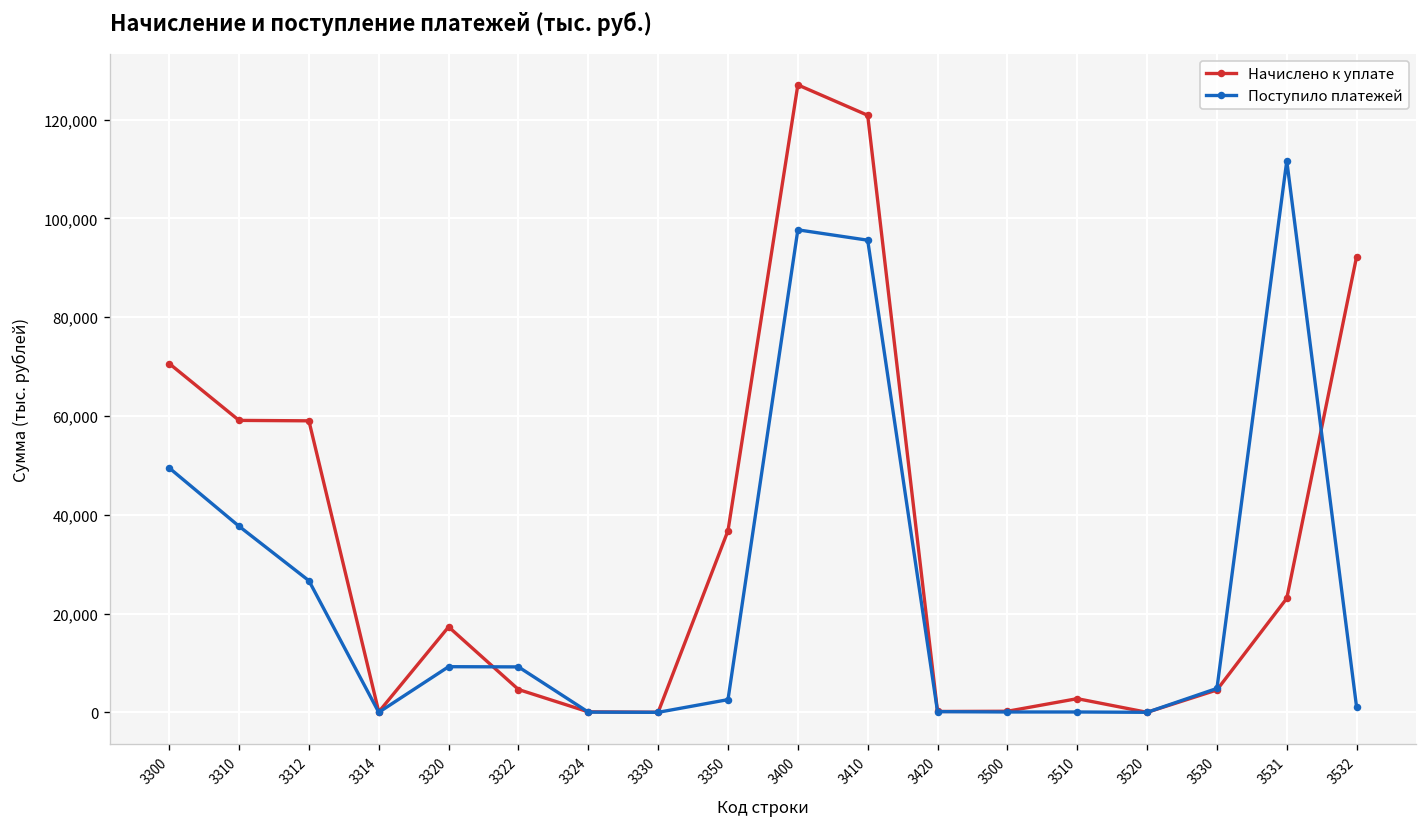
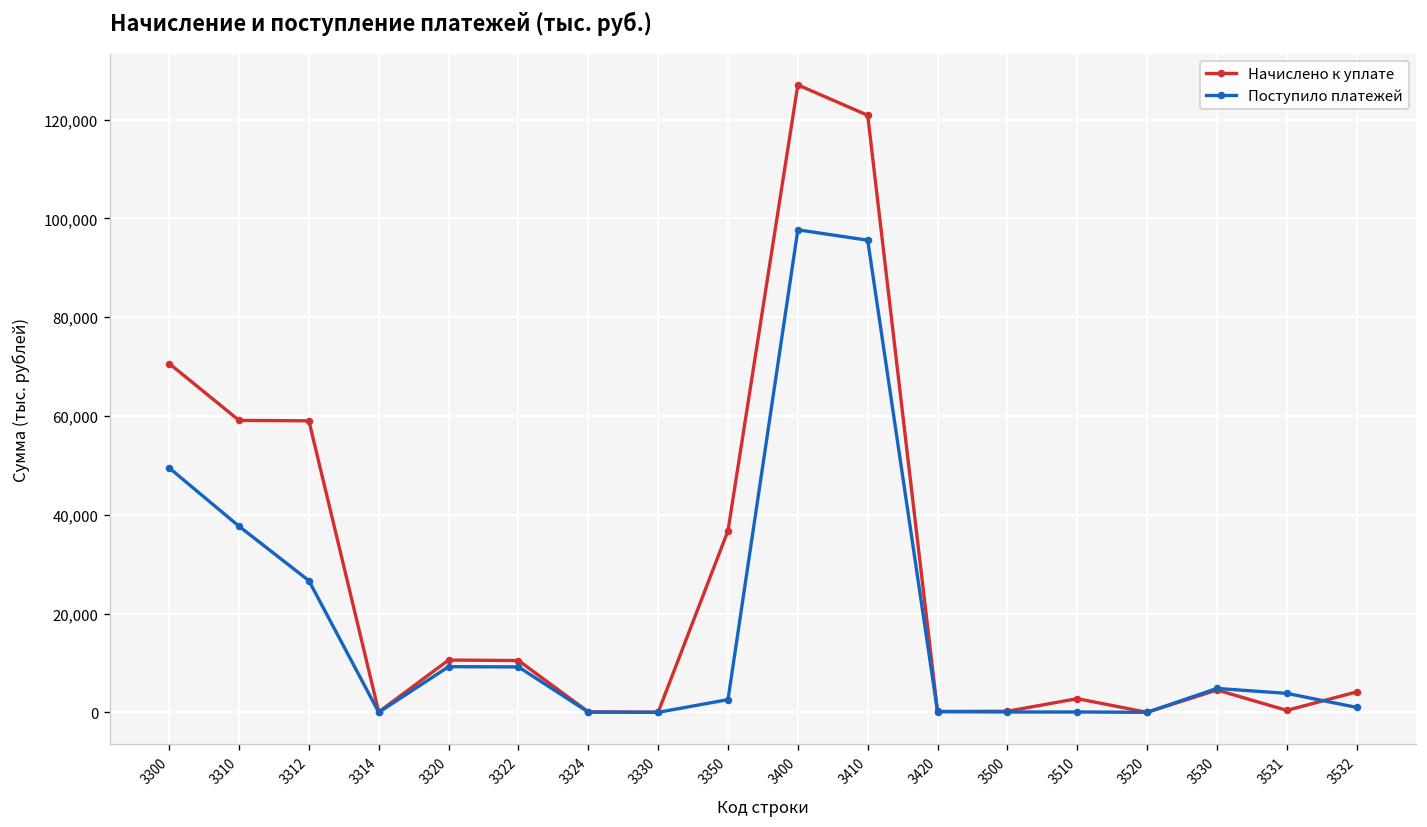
Начислено к уплате, 3320: 17,000 -> 11,000
Начислено к уплате, 3322: 5,000 -> 10,000
Начислено к уплате, 3531: 23,000 -> 0
Поступило платежей, 3531: 112,000 -> 4,000
Начислено к уплате, 3532: 92,000 -> 4,000
